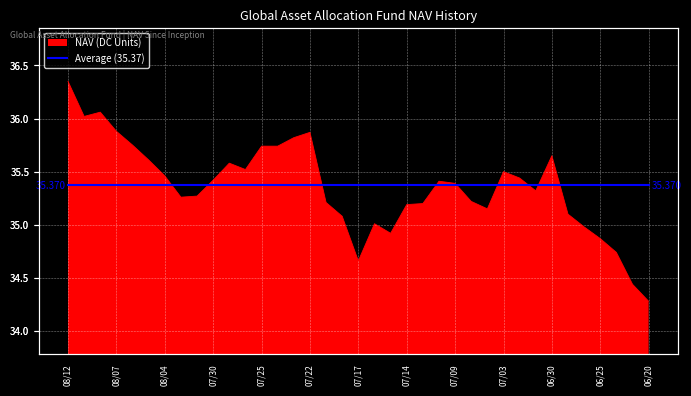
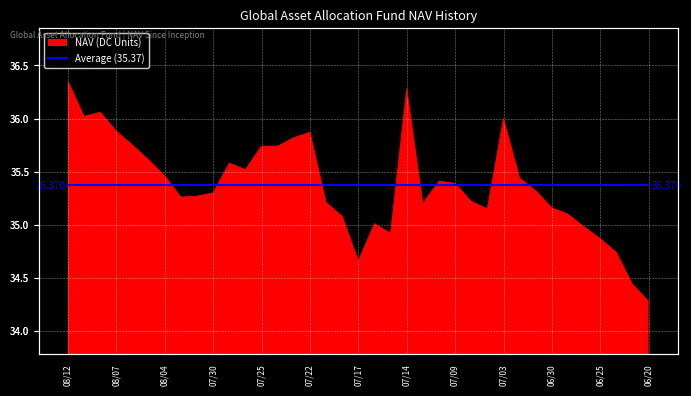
NAV (DC Units), 07/30: 35.42 -> 35.30
NAV (DC Units), 07/14: 35.19 -> 36.28
NAV (DC Units), 07/03: 35.5 -> 36.0
NAV (DC Units), 06/30: 35.65 -> 35.16
